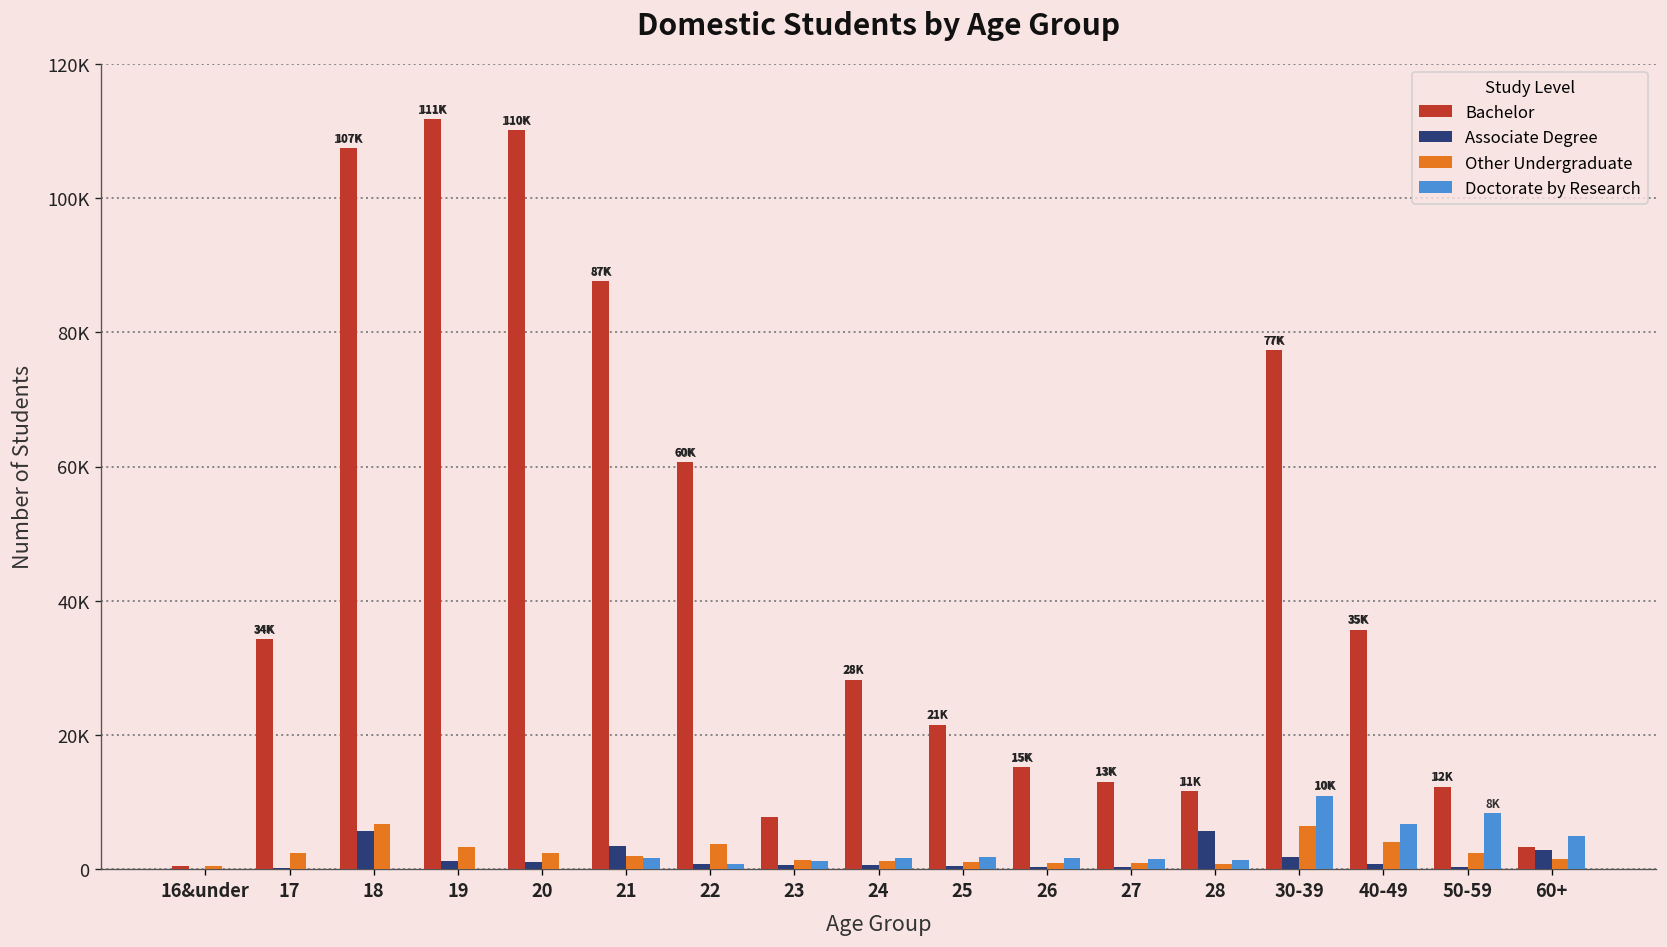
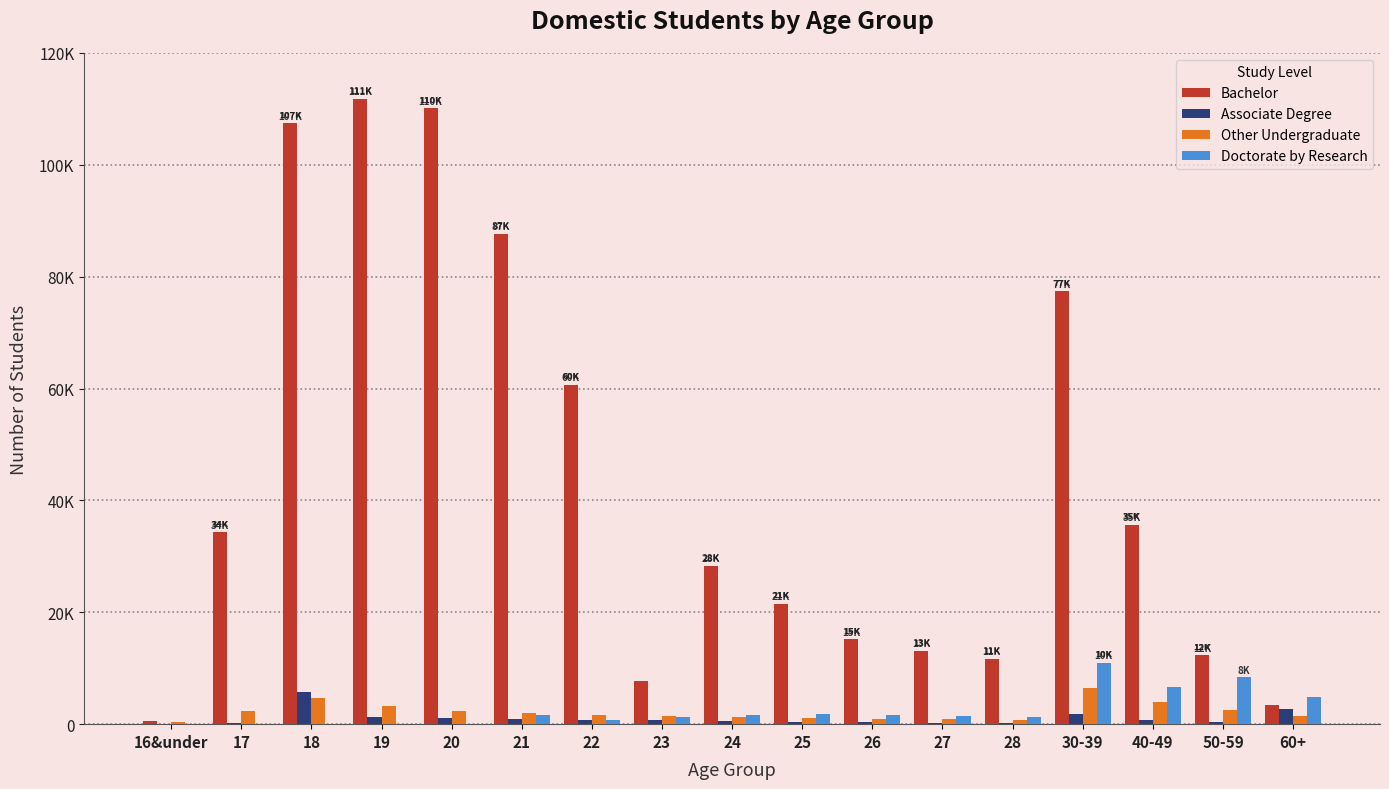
Other Undergraduate, 18: 7000 -> 5000
Associate Degree, 21: 3000 -> 1000
Other Undergraduate, 22: 4000 -> 2000
Associate Degree, 28: 6000 -> 0
